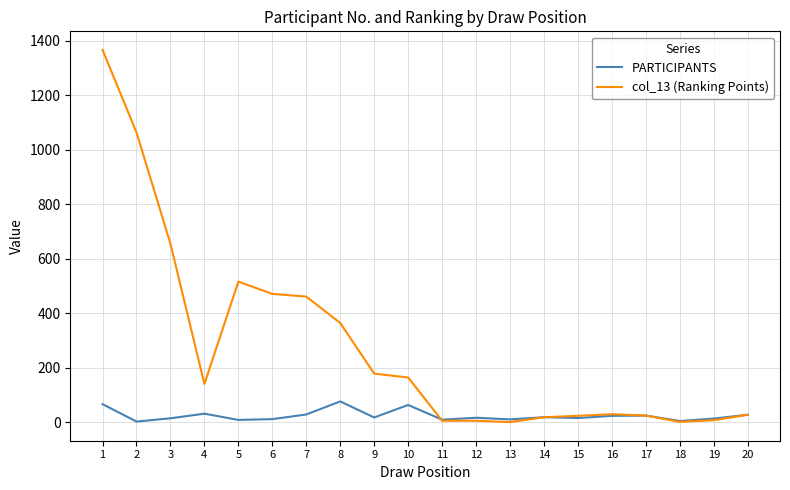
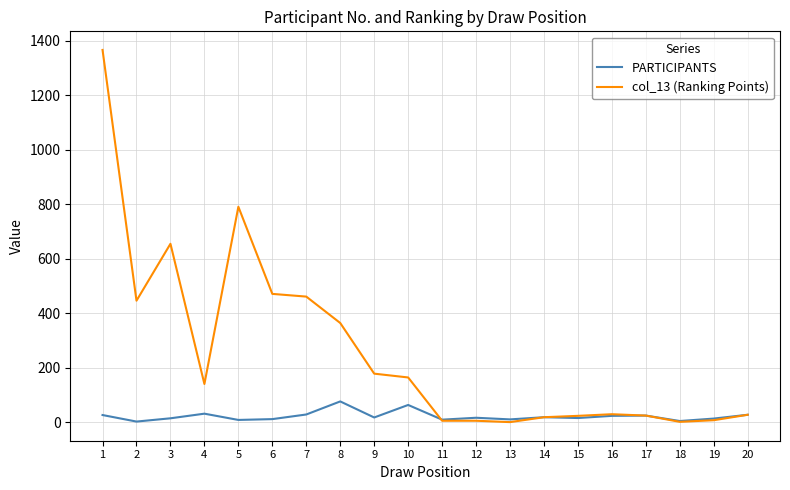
PARTICIPANTS, 1: 70 -> 30
col_13 (Ranking Points), 2: 1060 -> 450
col_13 (Ranking Points), 5: 520 -> 790
